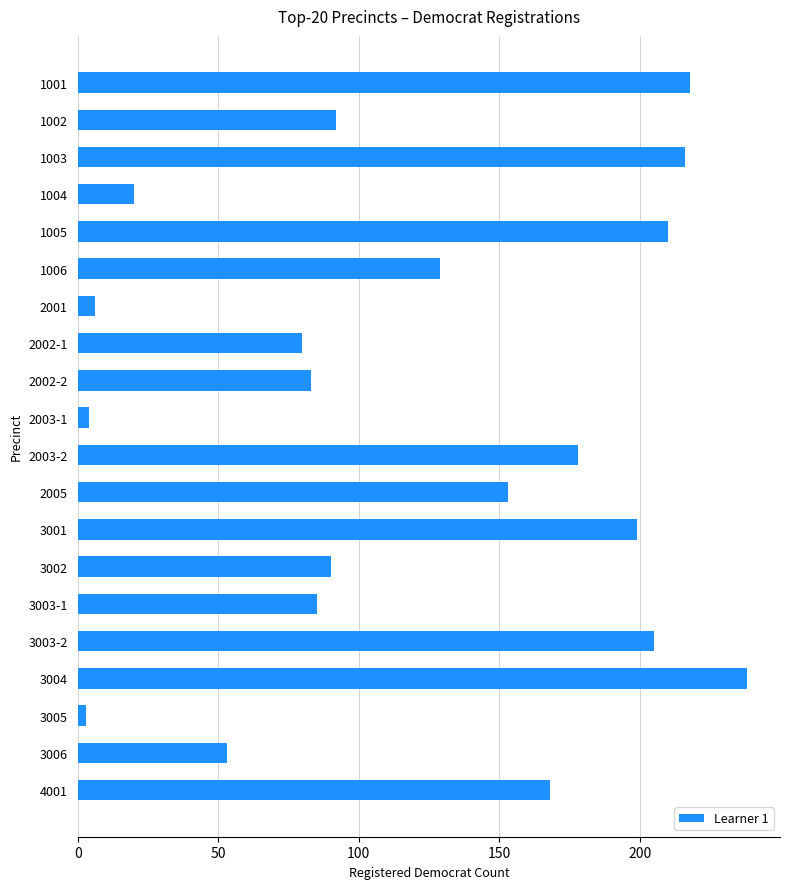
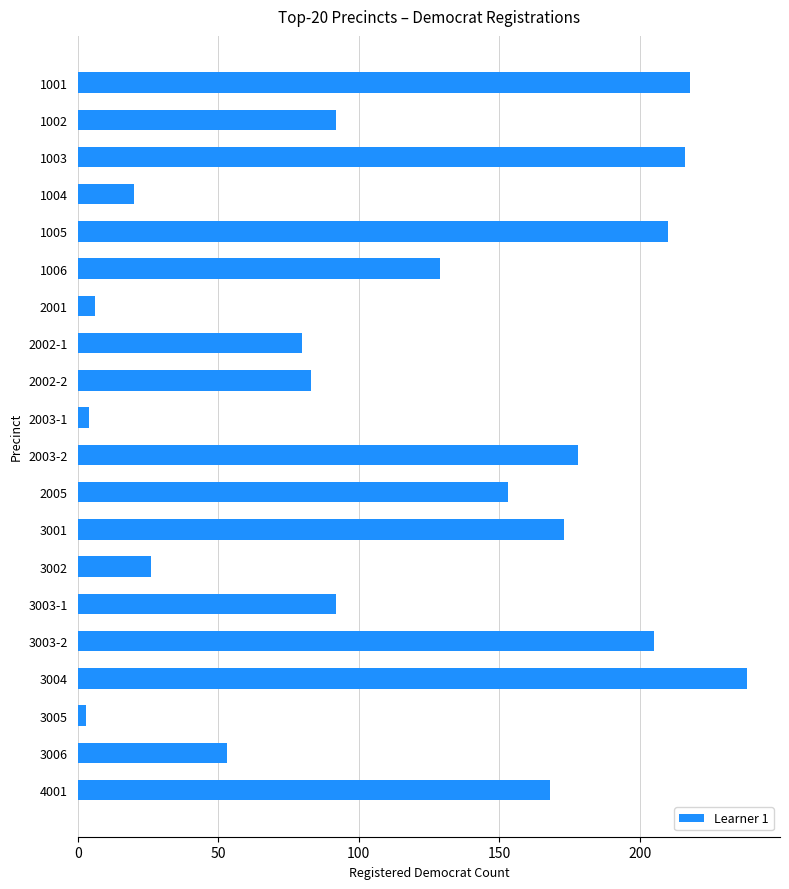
3001: 199 -> 173
3002: 90 -> 26
3003-1: 85 -> 92
